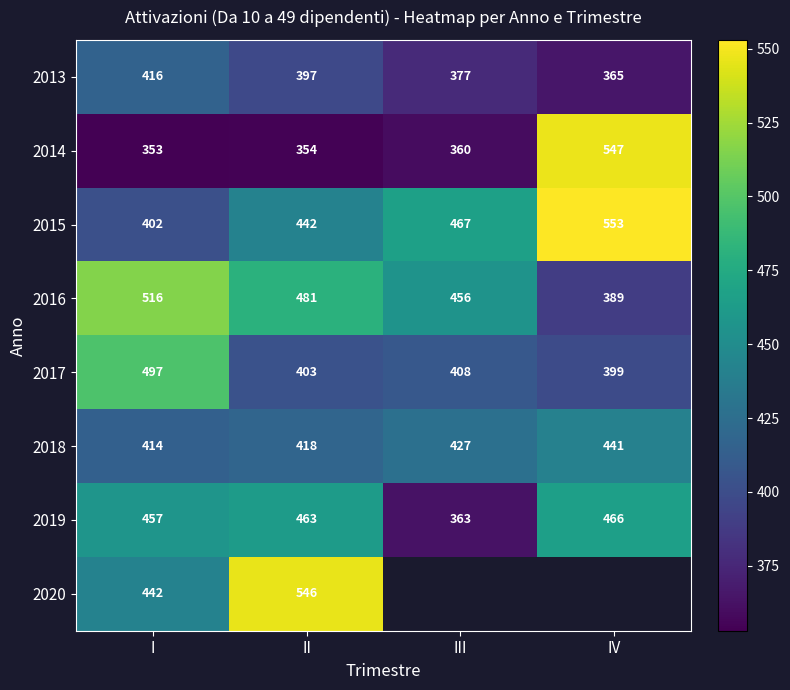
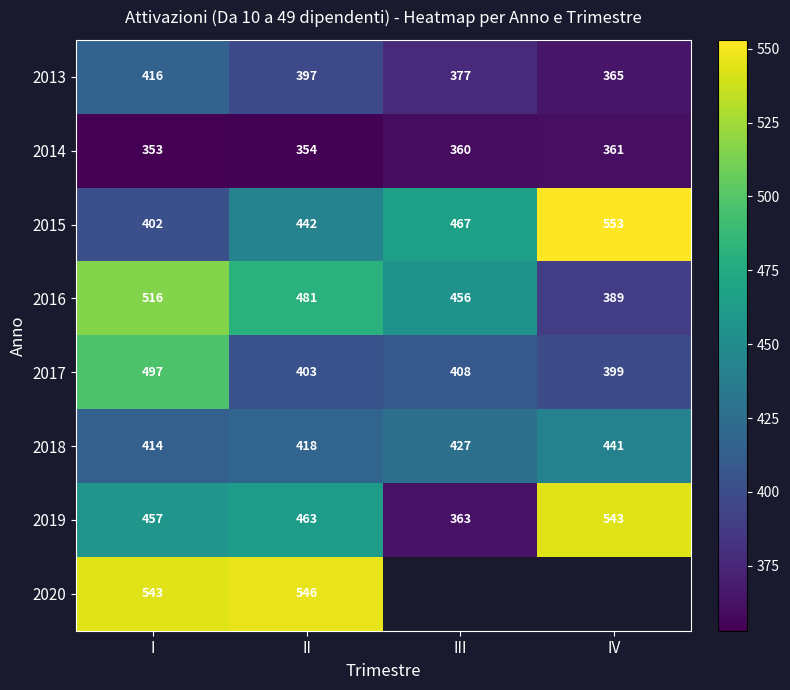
2014, IV: 547 -> 361
2019, IV: 466 -> 543
2020, I: 442 -> 543
